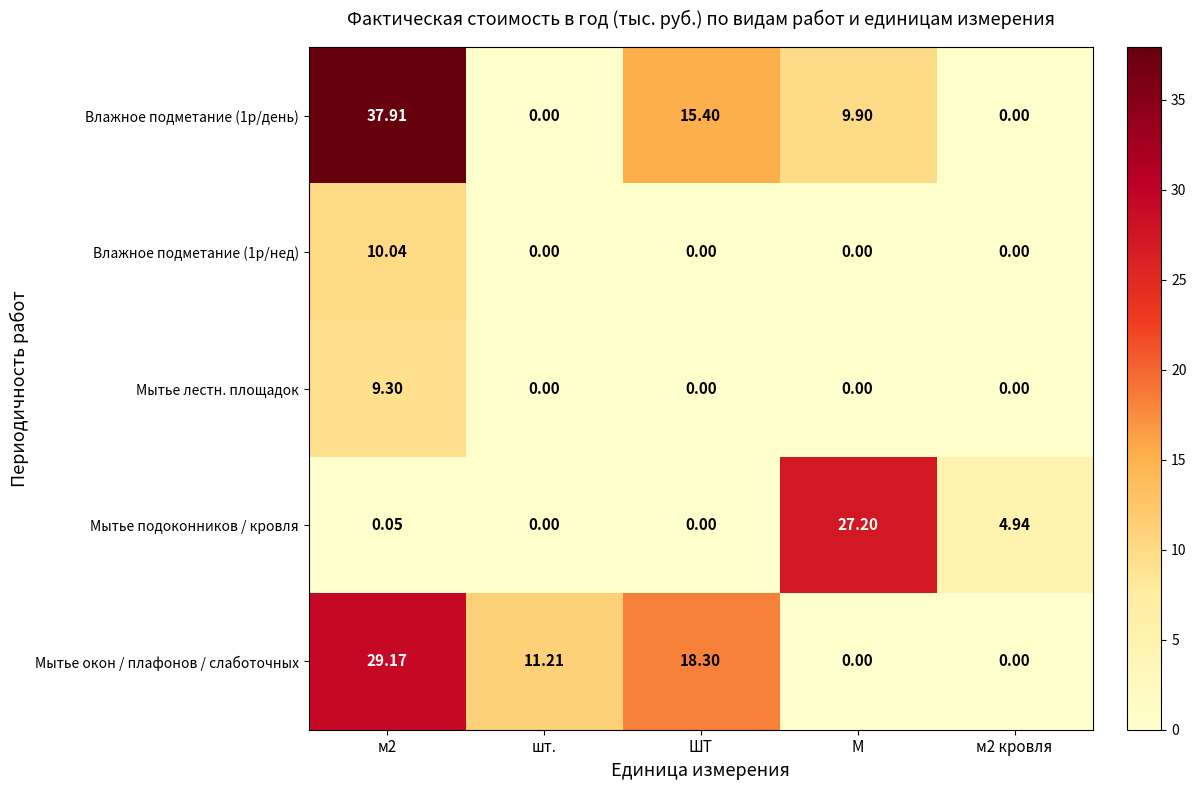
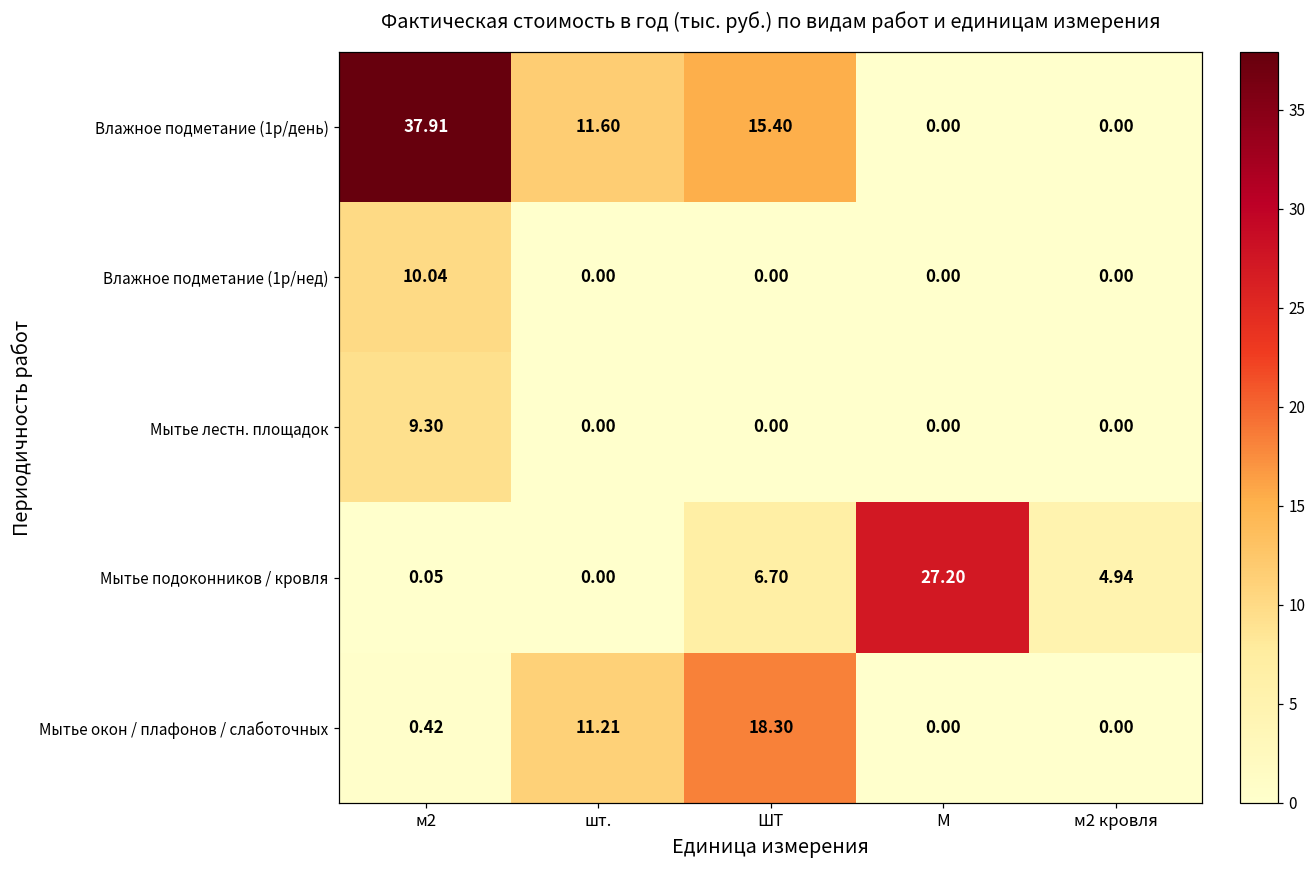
Влажное подметание (1р/день), шт.: 0.00 -> 11.60
Влажное подметание (1р/день), М: 9.90 -> 0.00
Мытье подоконников / кровля, ШТ: 0.00 -> 6.70
Мытье окон / плафонов / слаботочных, м2: 29.17 -> 0.42
